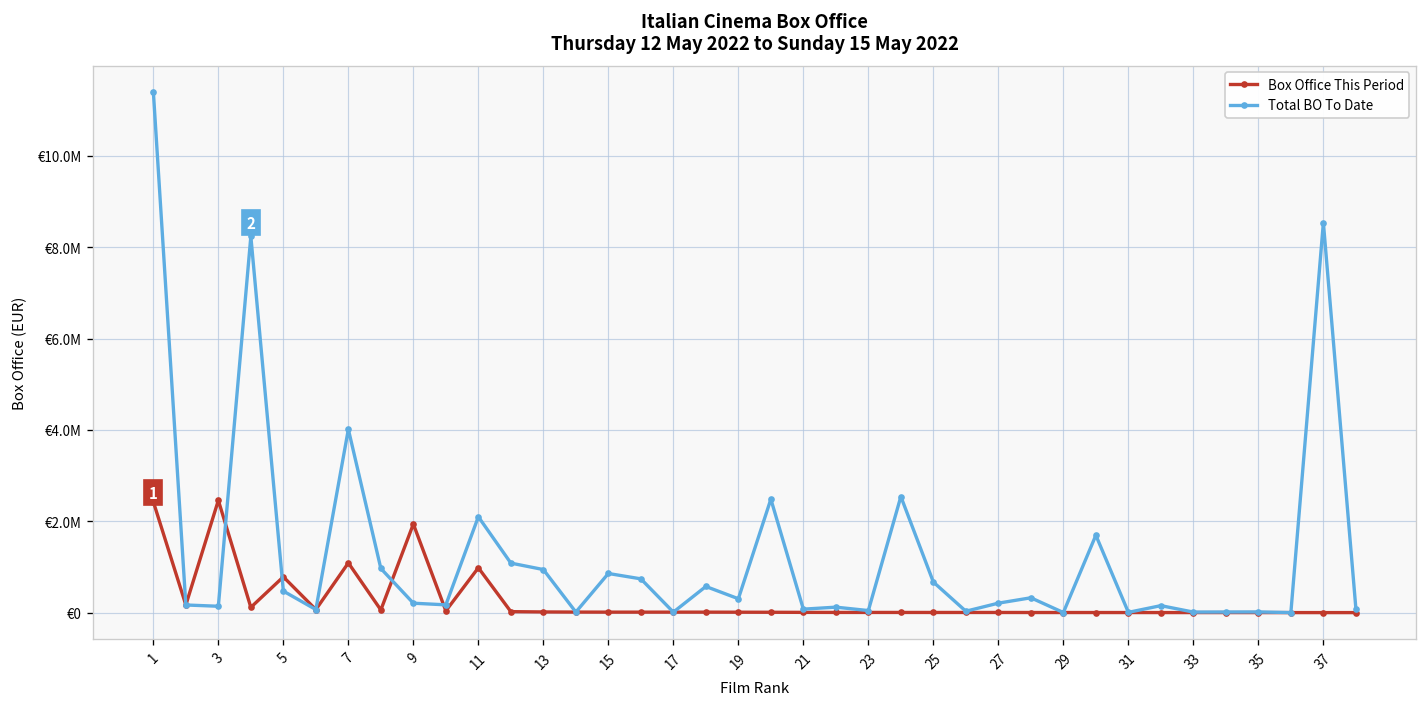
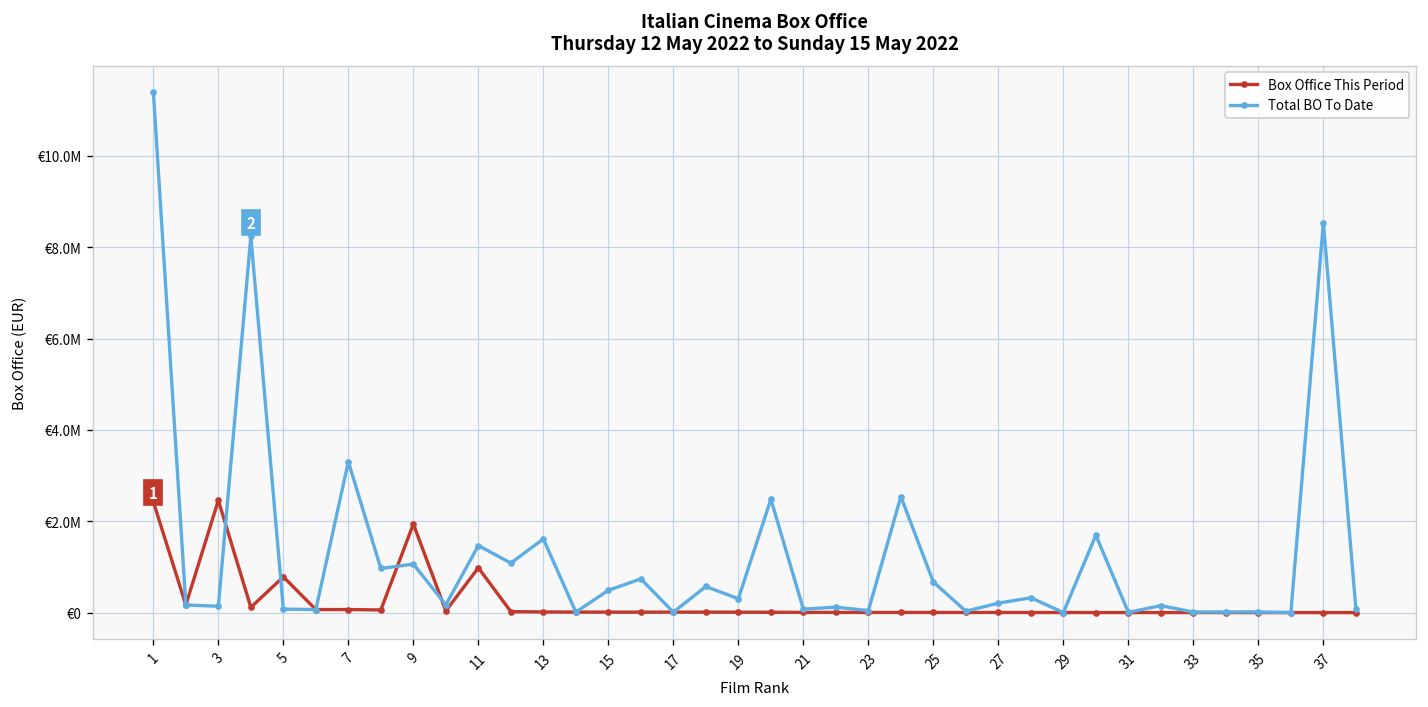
Total BO To Date, 5: €500000 -> €100000
Box Office This Period, 7: €1100000 -> €100000
Total BO To Date, 7: €4000000 -> €3300000
Total BO To Date, 9: €200000 -> €1100000
Total BO To Date, 11: €2100000 -> €1500000
Total BO To Date, 13: €900000 -> €1600000
Total BO To Date, 15: €900000 -> €500000
